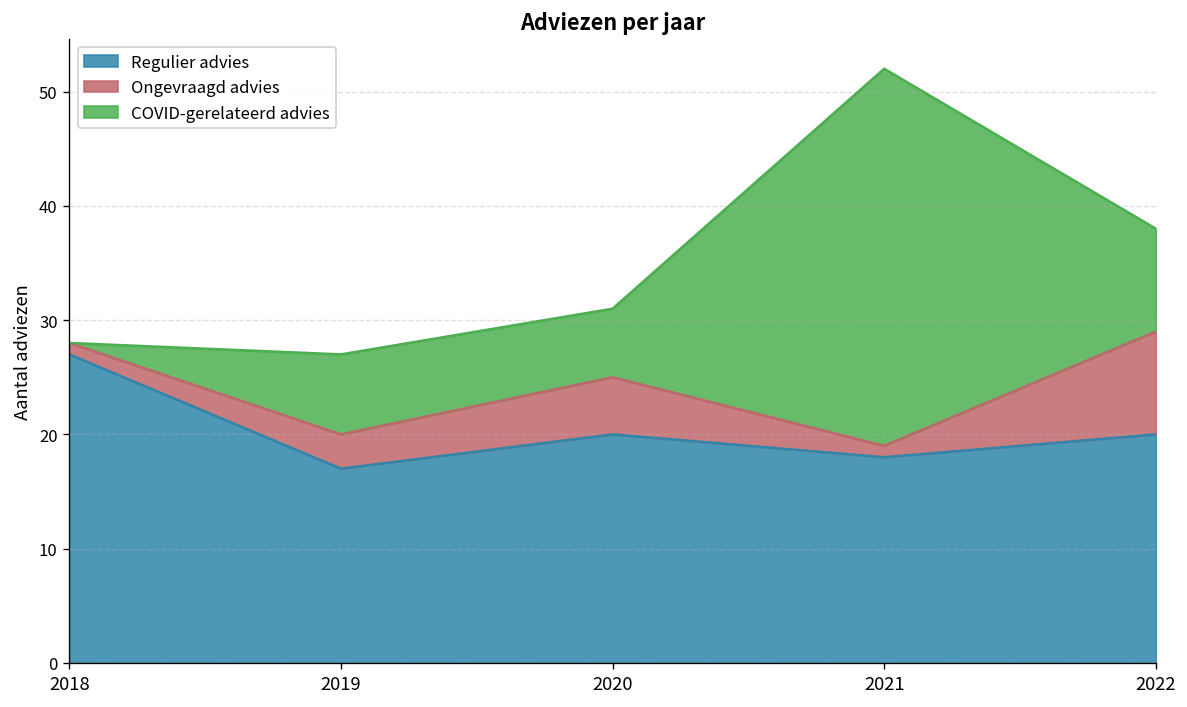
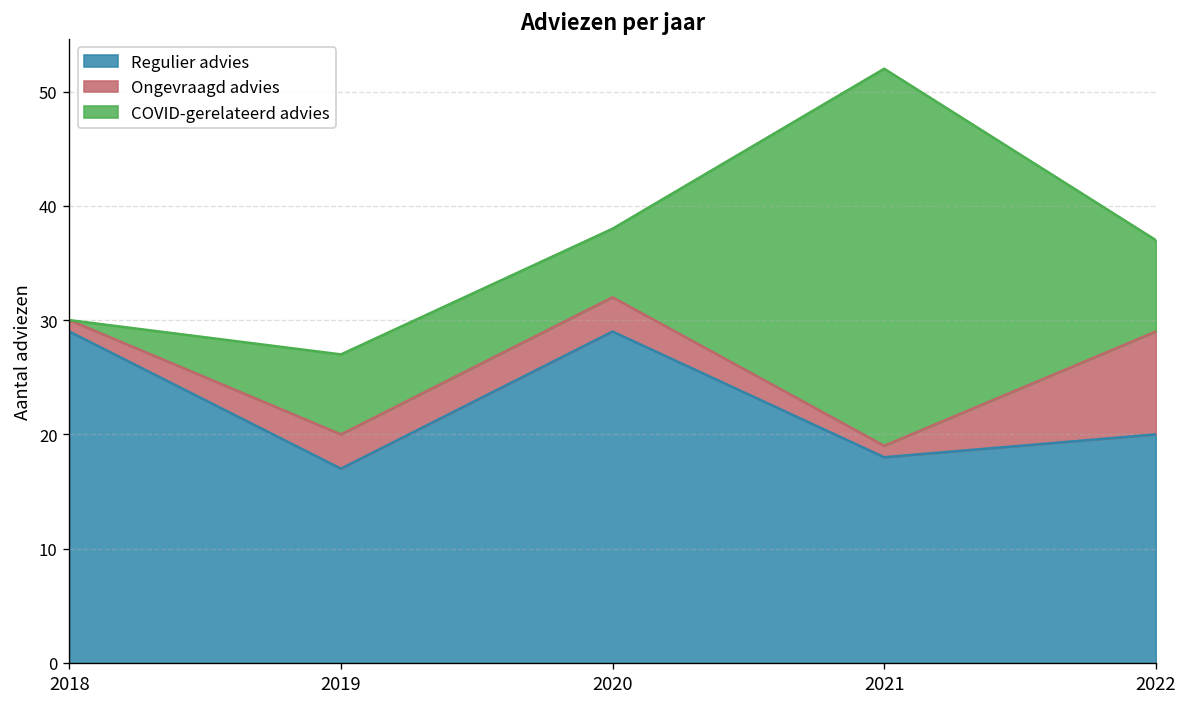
Regulier advies, 2018: 27 -> 29
Regulier advies, 2020: 20 -> 29
Ongevraagd advies, 2020: 5 -> 3
COVID-gerelateerd advies, 2022: 9 -> 8
